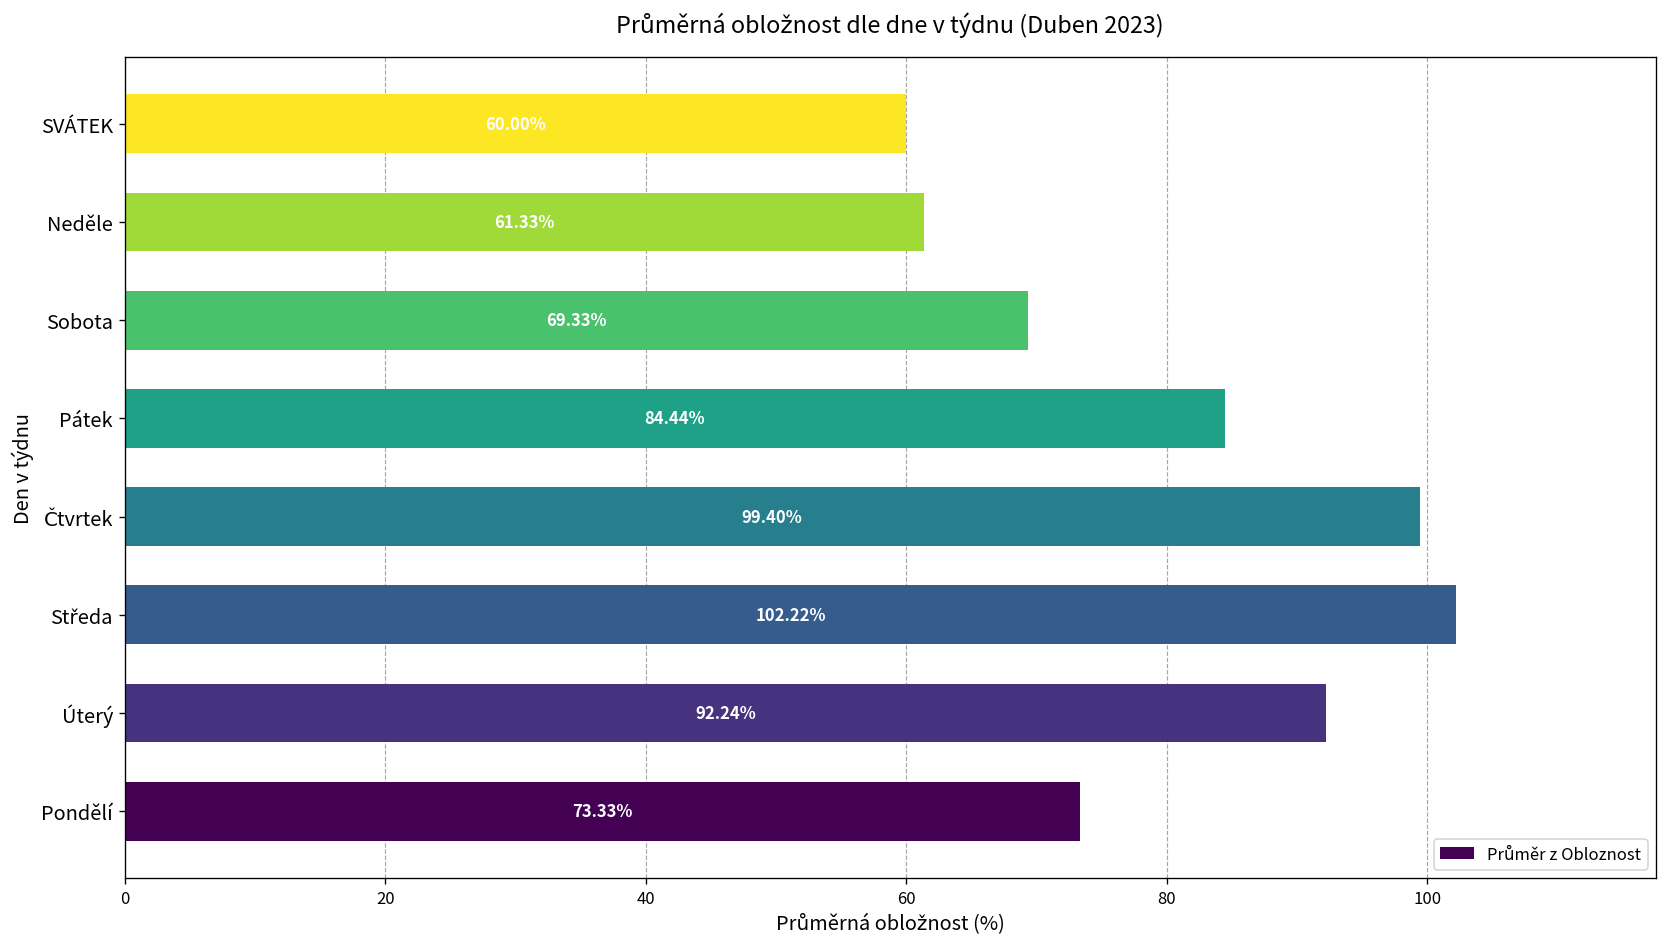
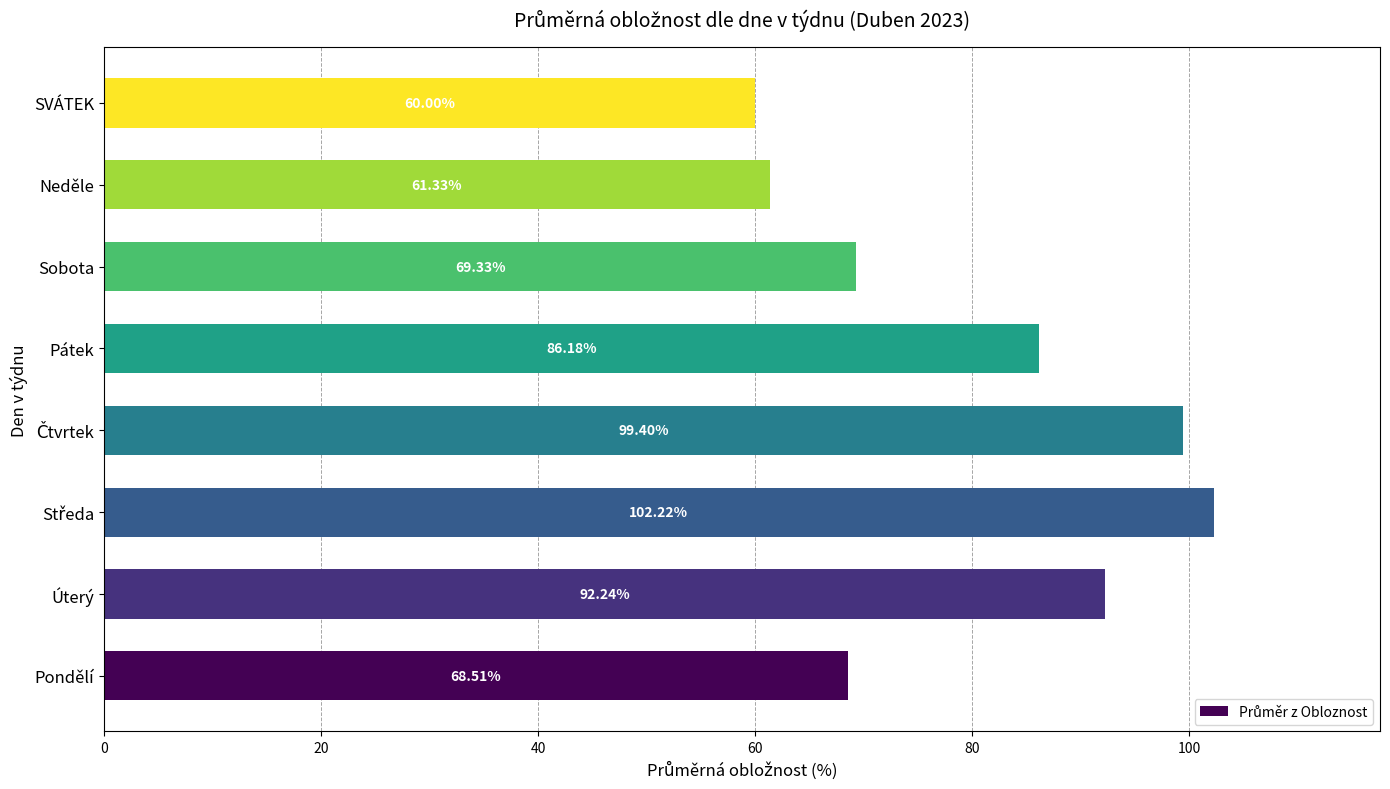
Pátek: 84.44% -> 86.18%
Pondělí: 73.33% -> 68.51%
